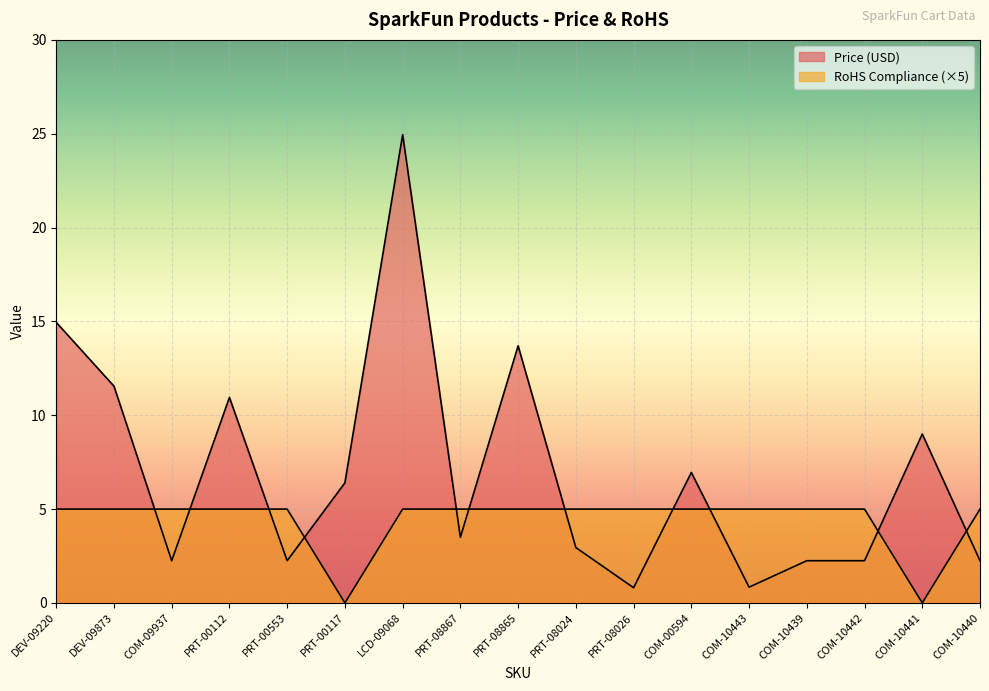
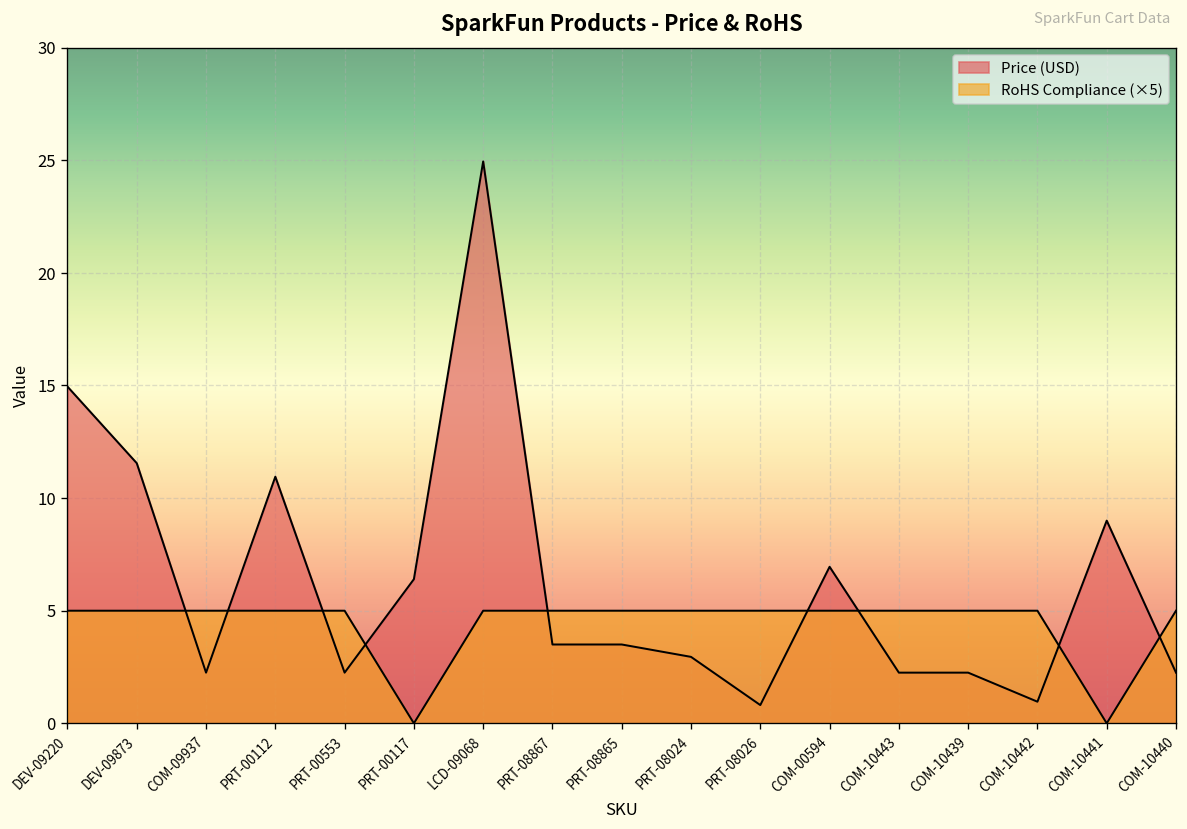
Price (USD), PRT-08865: 13.7 -> 3.5
Price (USD), COM-10443: 0.8 -> 2.3
Price (USD), COM-10442: 2.3 -> 1.0
